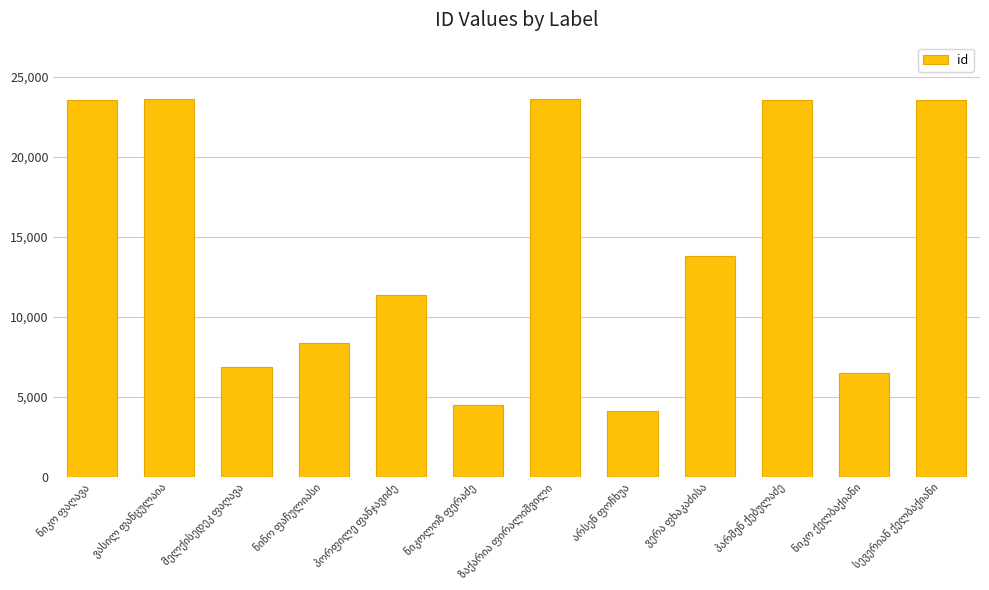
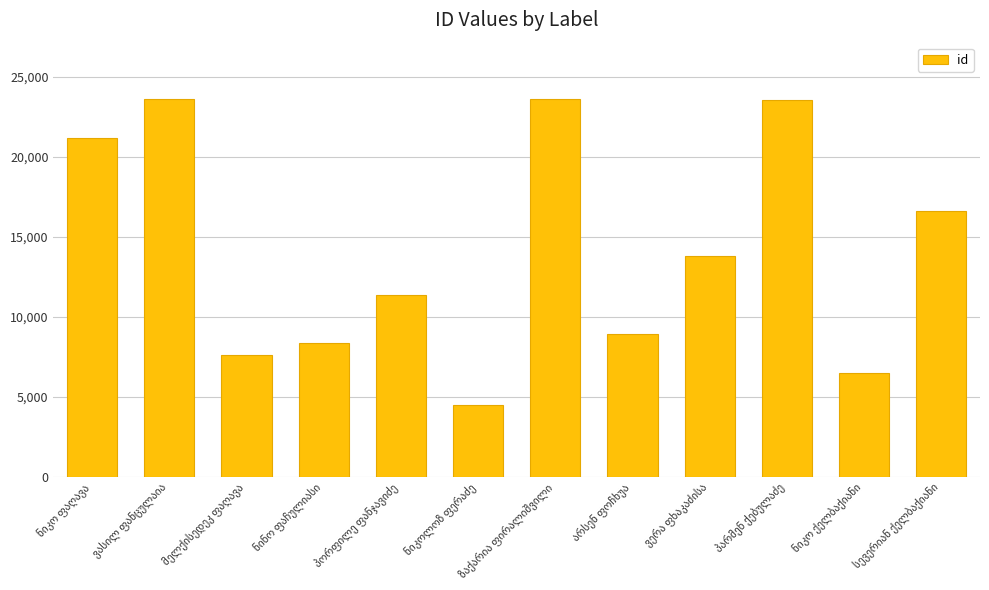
ნიკო ფაღავა: 23,500 -> 21,200
მელქისედეკ ფაღავა: 6,900 -> 7,600
არსენ ფოჩხუა: 4,100 -> 8,900
სევერიან ქელბაქიანი: 23,500 -> 16,600
